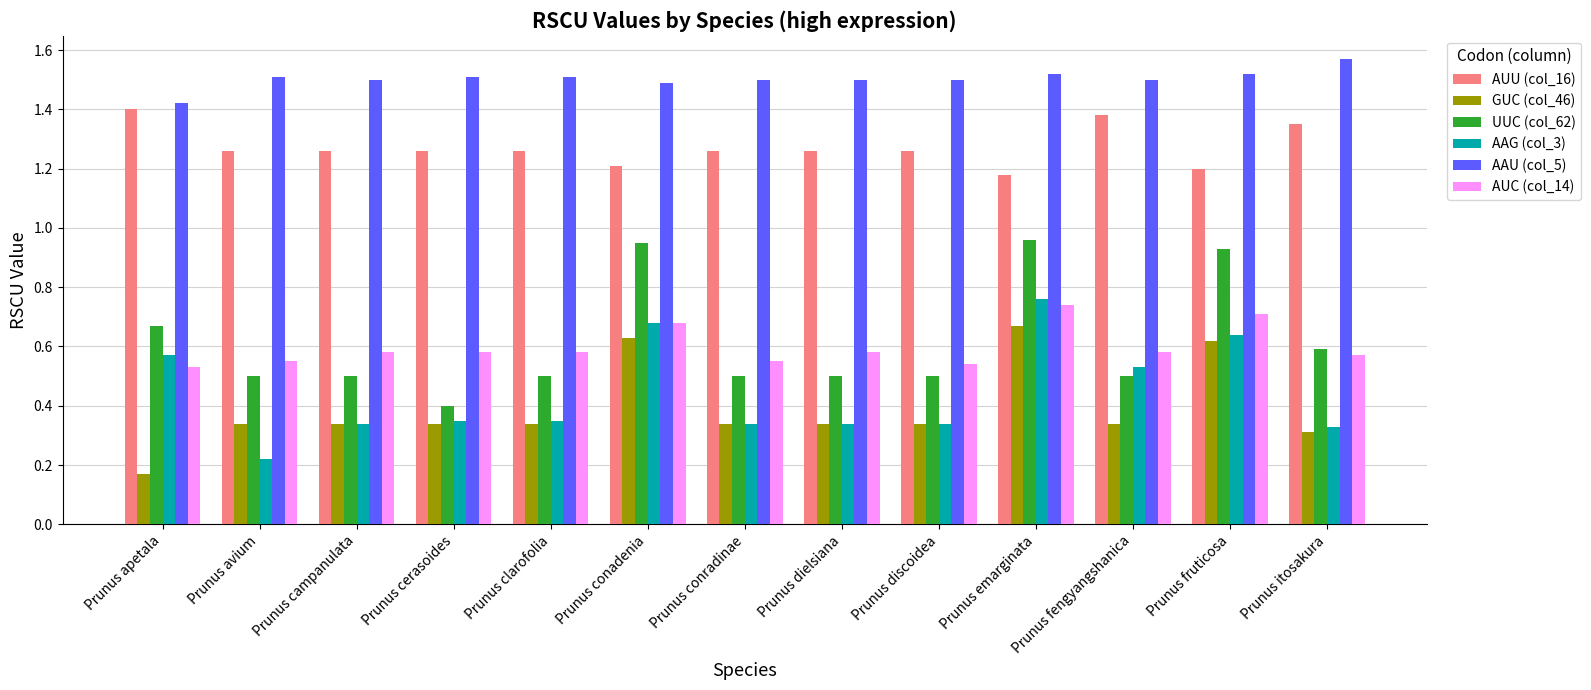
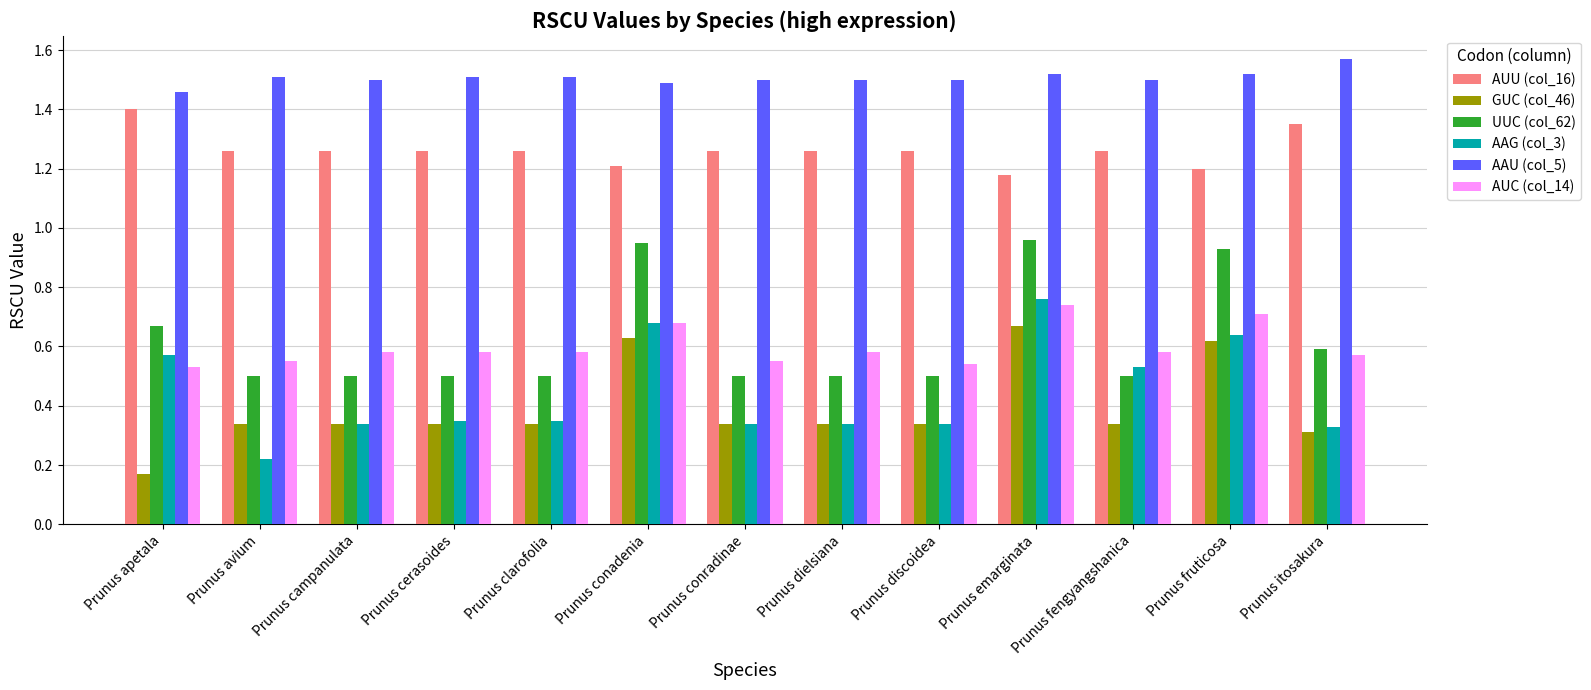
AAU (col_5), Prunus apetala: 1.42 -> 1.46
UUC (col_62), Prunus cerasoides: 0.4 -> 0.5
AUU (col_16), Prunus fengyangshanica: 1.38 -> 1.26
